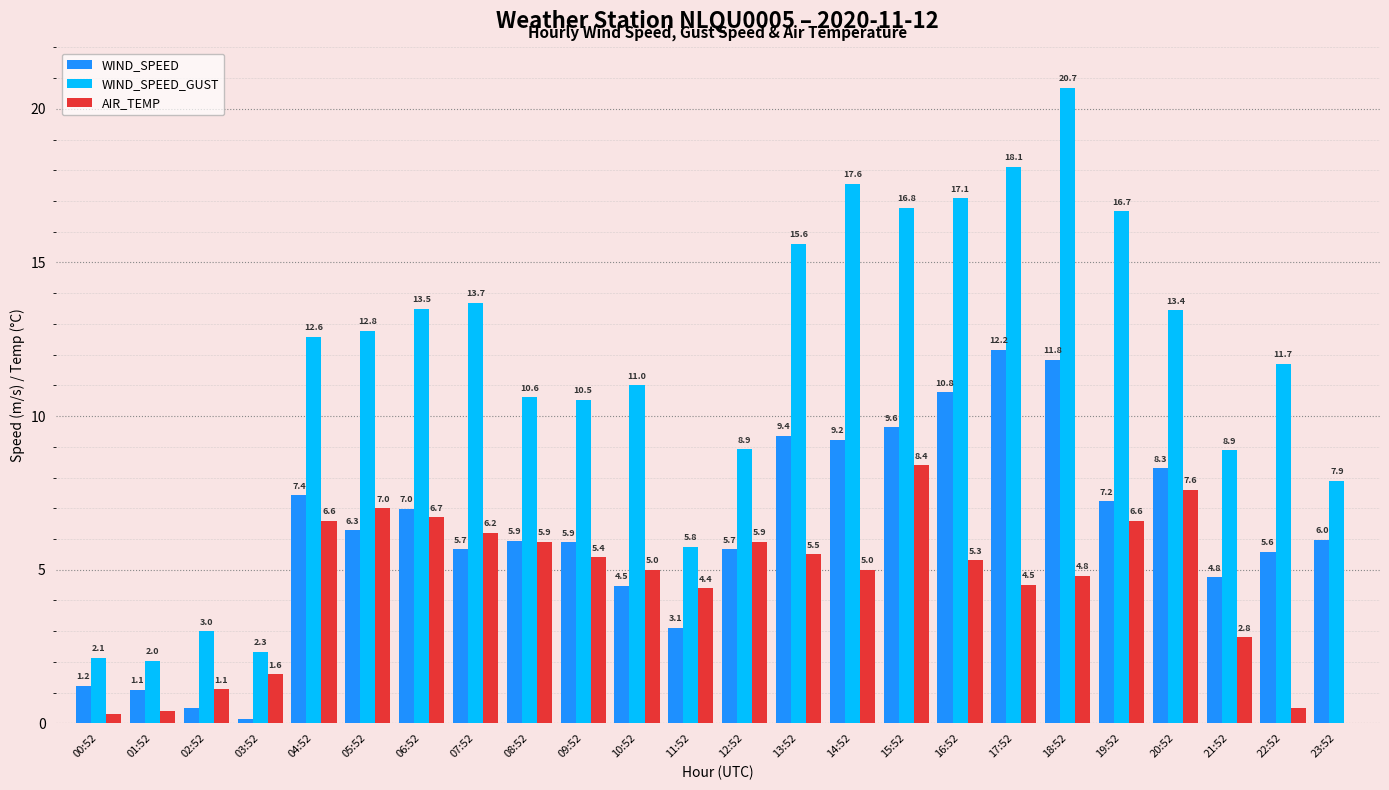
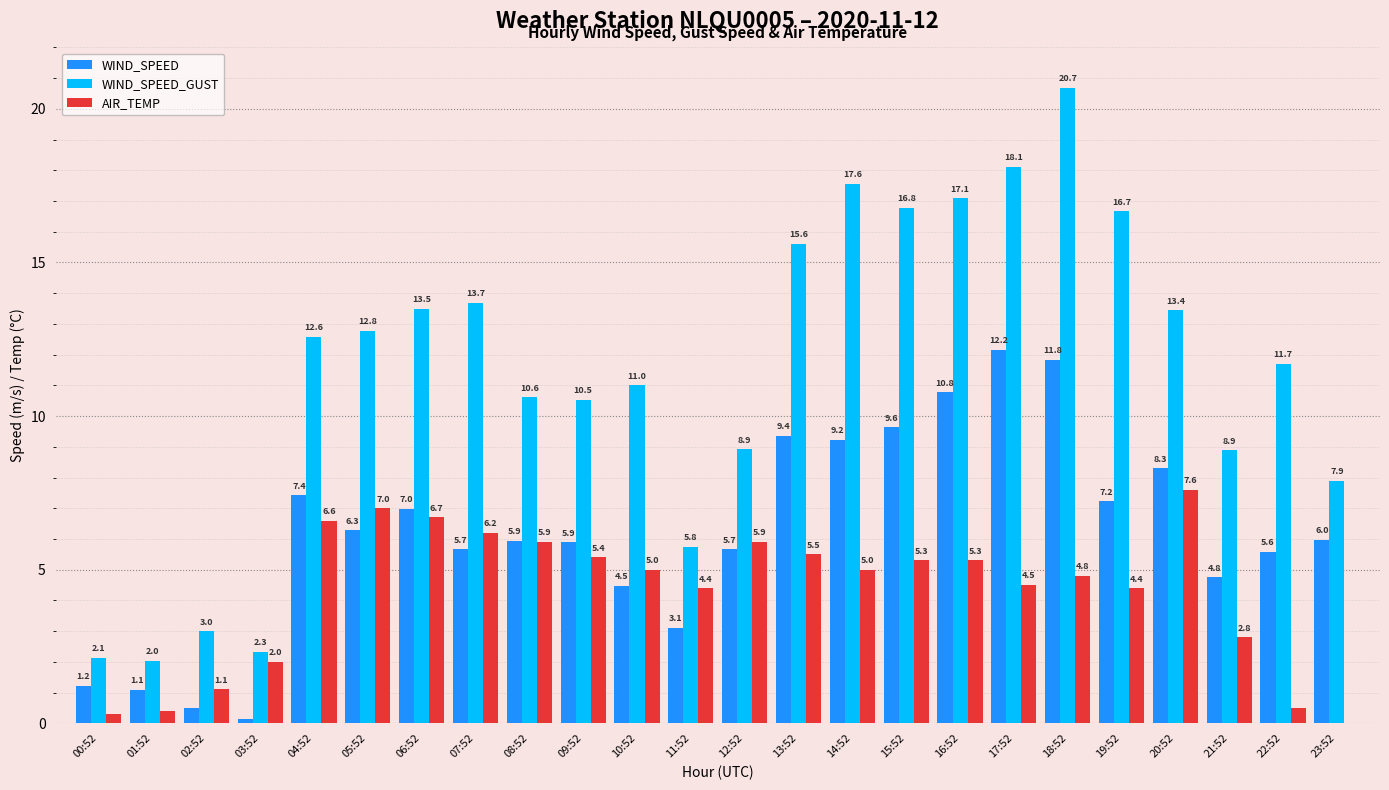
AIR_TEMP, 03:52: 1.6 -> 2.0
AIR_TEMP, 15:52: 8.4 -> 5.3
AIR_TEMP, 19:52: 6.6 -> 4.4
